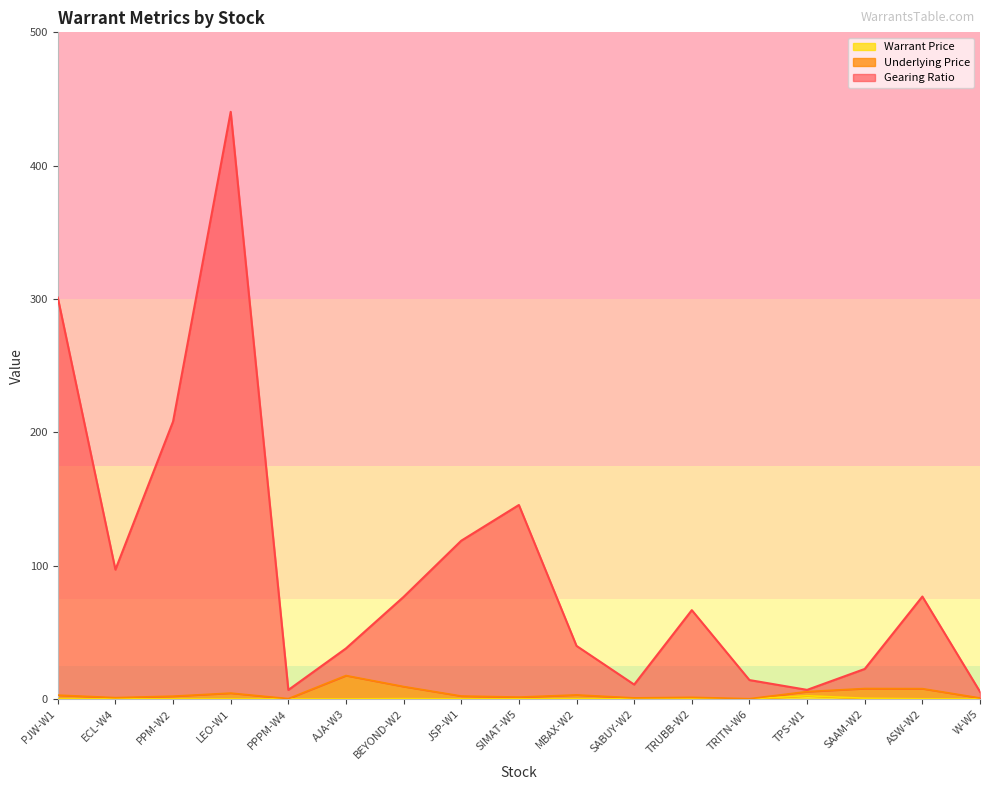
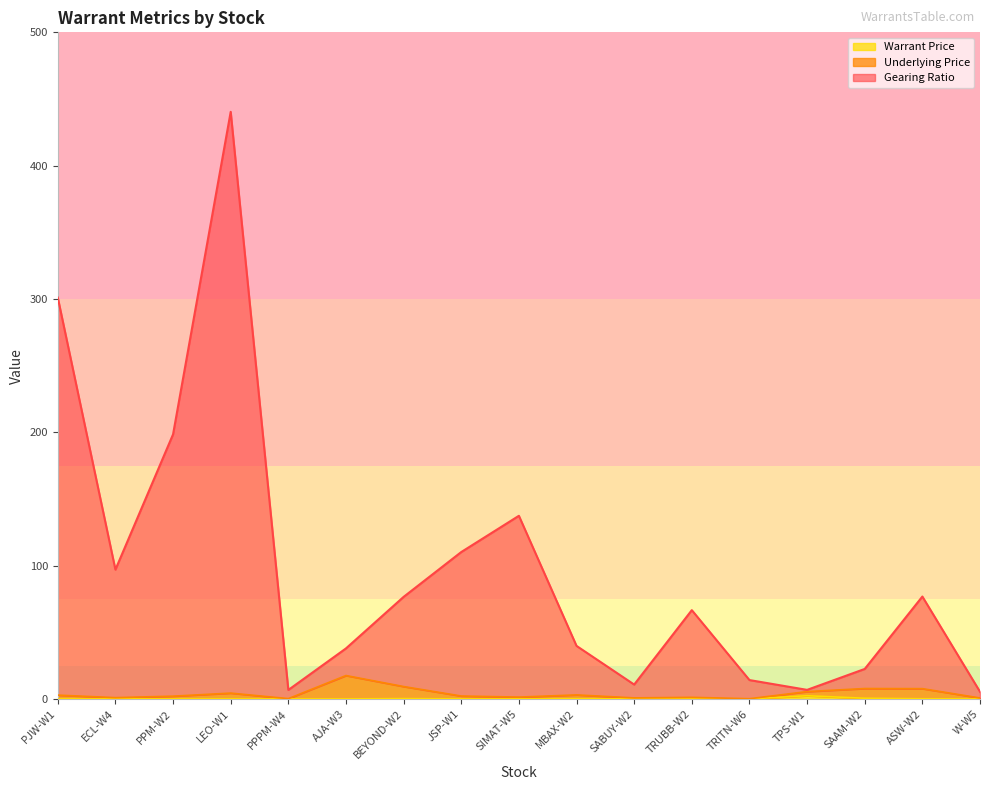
Gearing Ratio, PPM-W2: 206 -> 196
Gearing Ratio, JSP-W1: 117 -> 108
Gearing Ratio, SIMAT-W5: 144 -> 136
